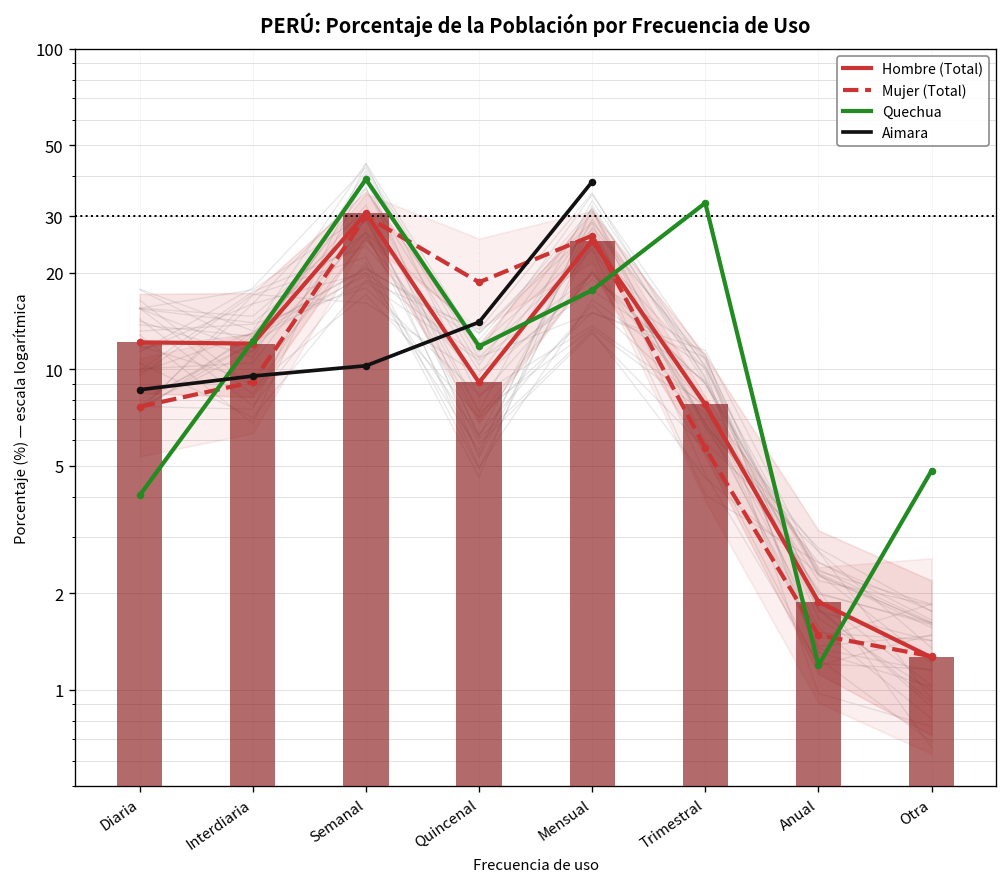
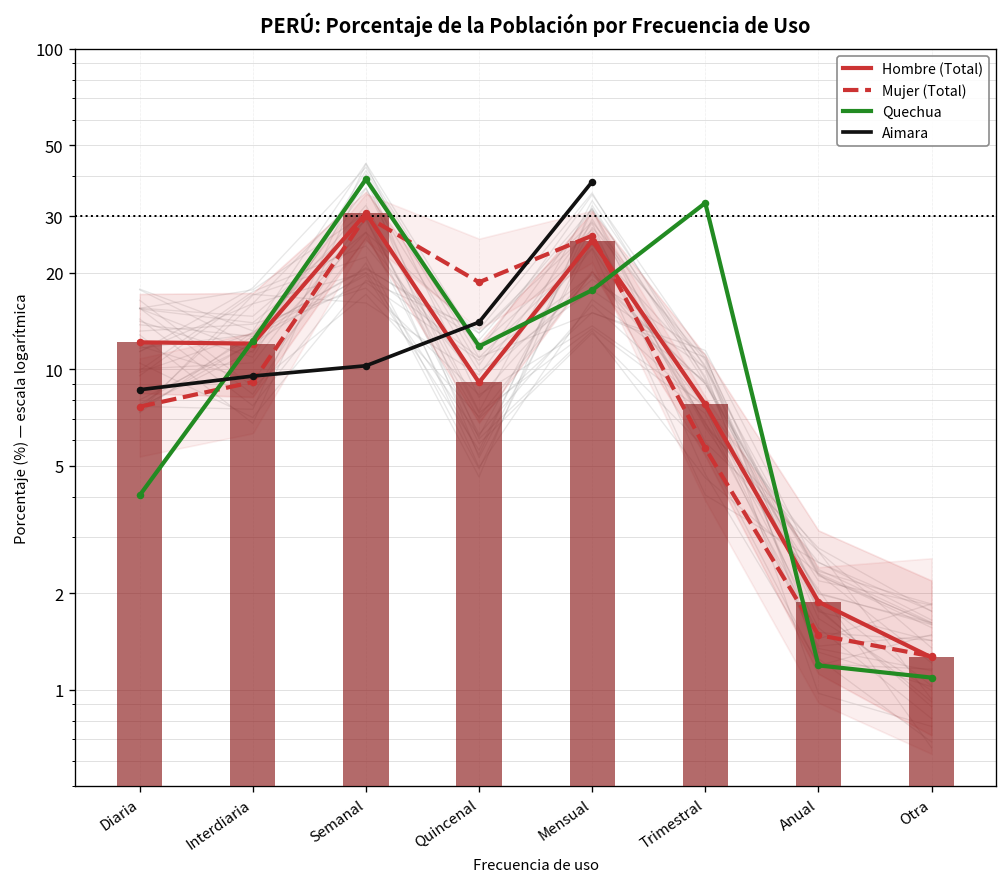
Quechua, Otra: 4.8 -> 1.09
